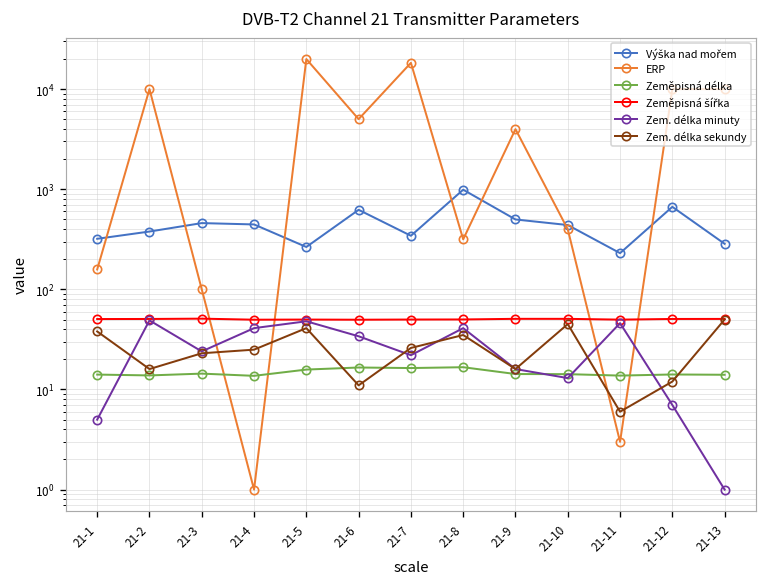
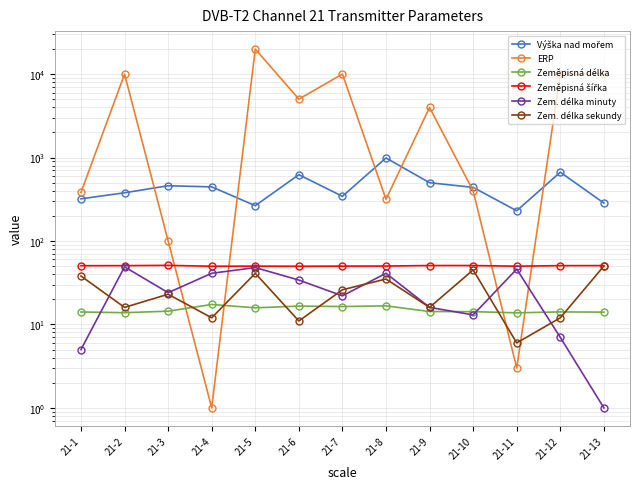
ERP, 21-1: 160 -> 400
Zeměpisná délka, 21-4: 14 -> 17
Zem. délka sekundy, 21-4: 25 -> 12
ERP, 21-7: 18000 -> 10000
